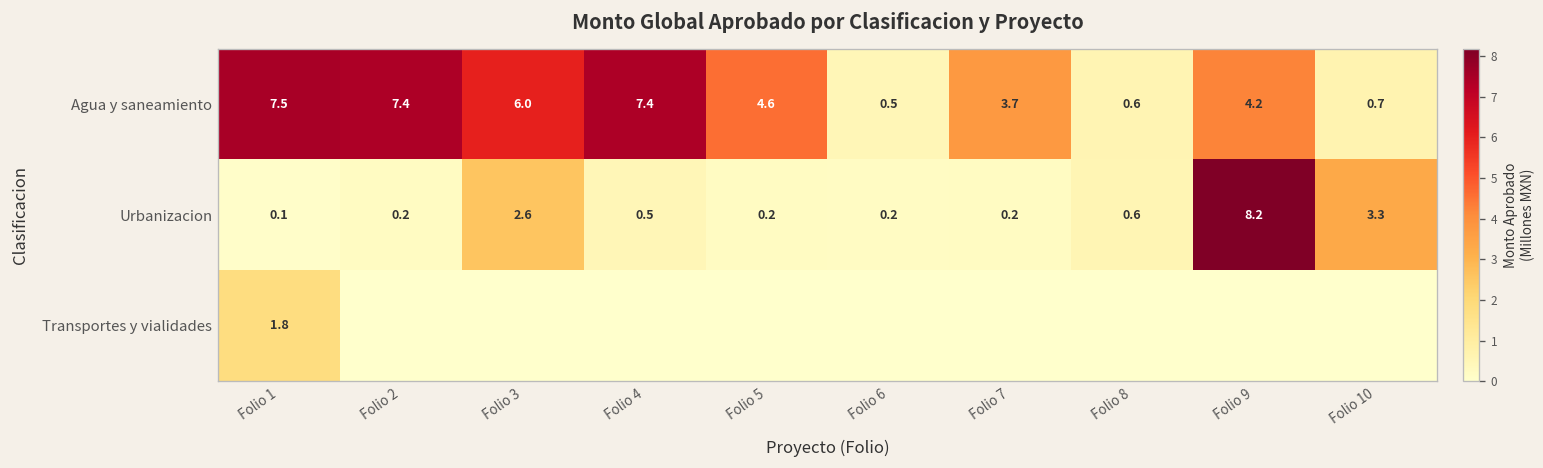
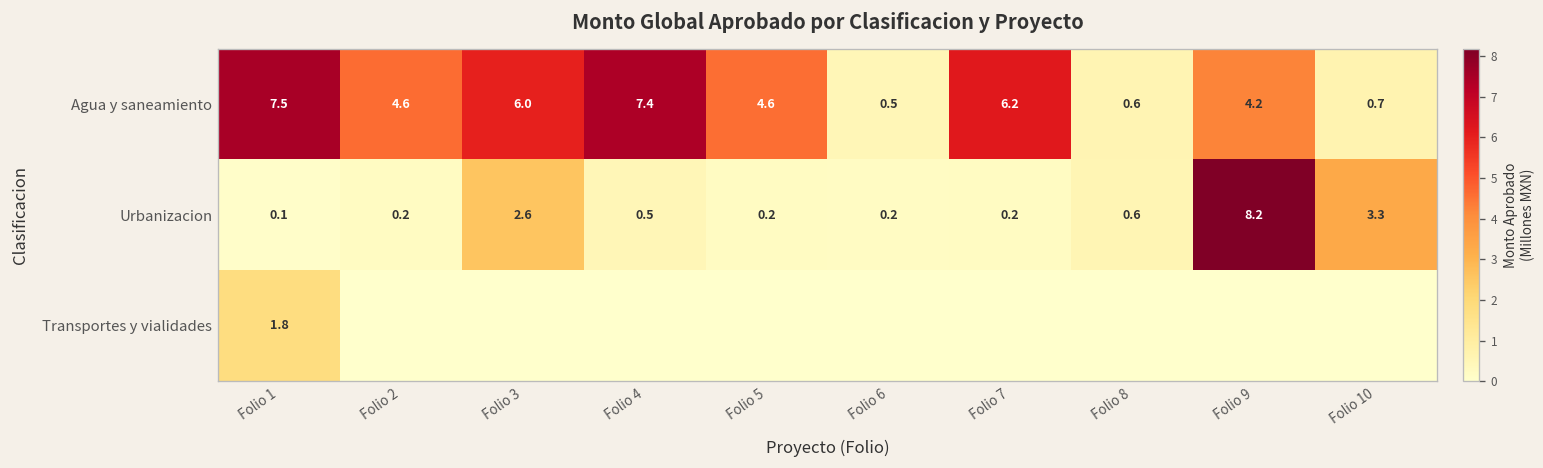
Agua y saneamiento, Folio 2: 7.4 -> 4.6
Agua y saneamiento, Folio 7: 3.7 -> 6.2
